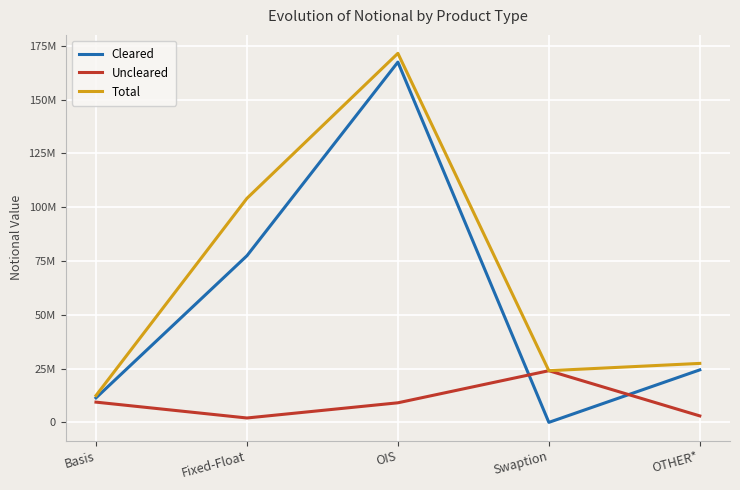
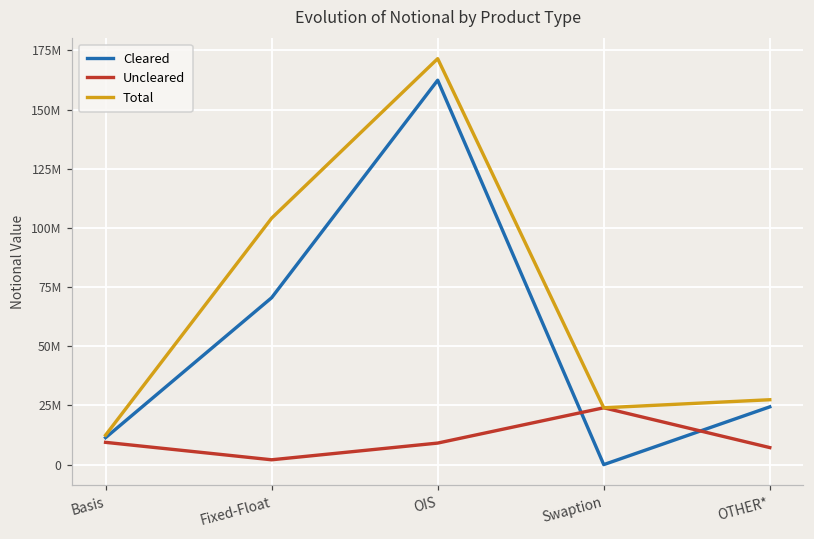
Cleared, Fixed-Float: 77000000 -> 71000000
Cleared, OIS: 167000000 -> 162000000
Uncleared, OTHER*: 3000000 -> 7000000
